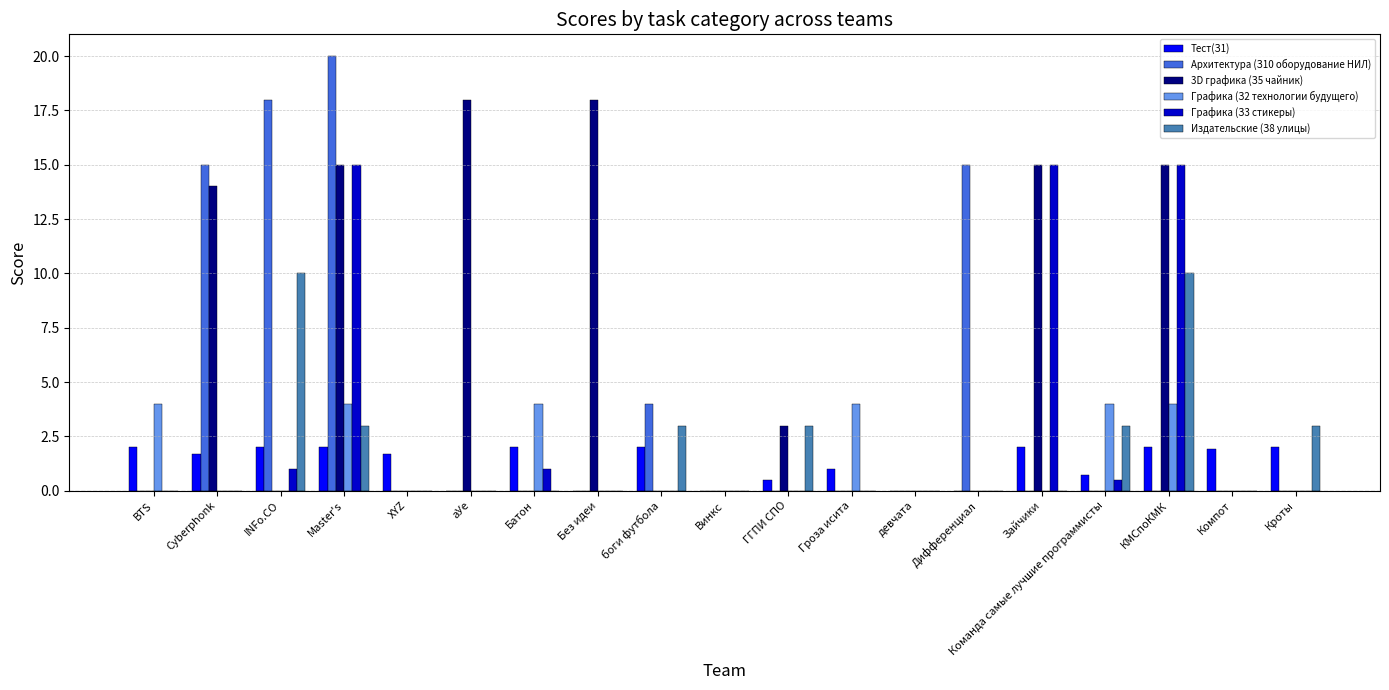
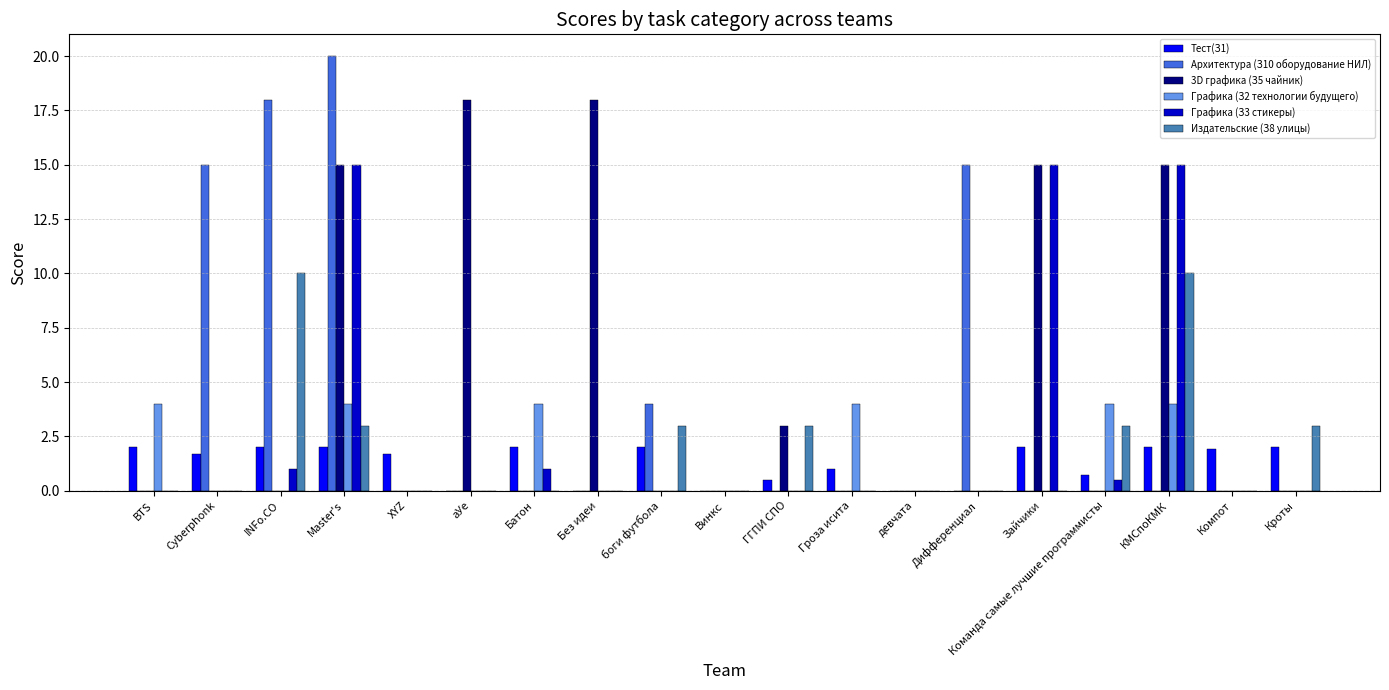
3D графика (З5 чайник), Cyberphonk: 14 -> 0
